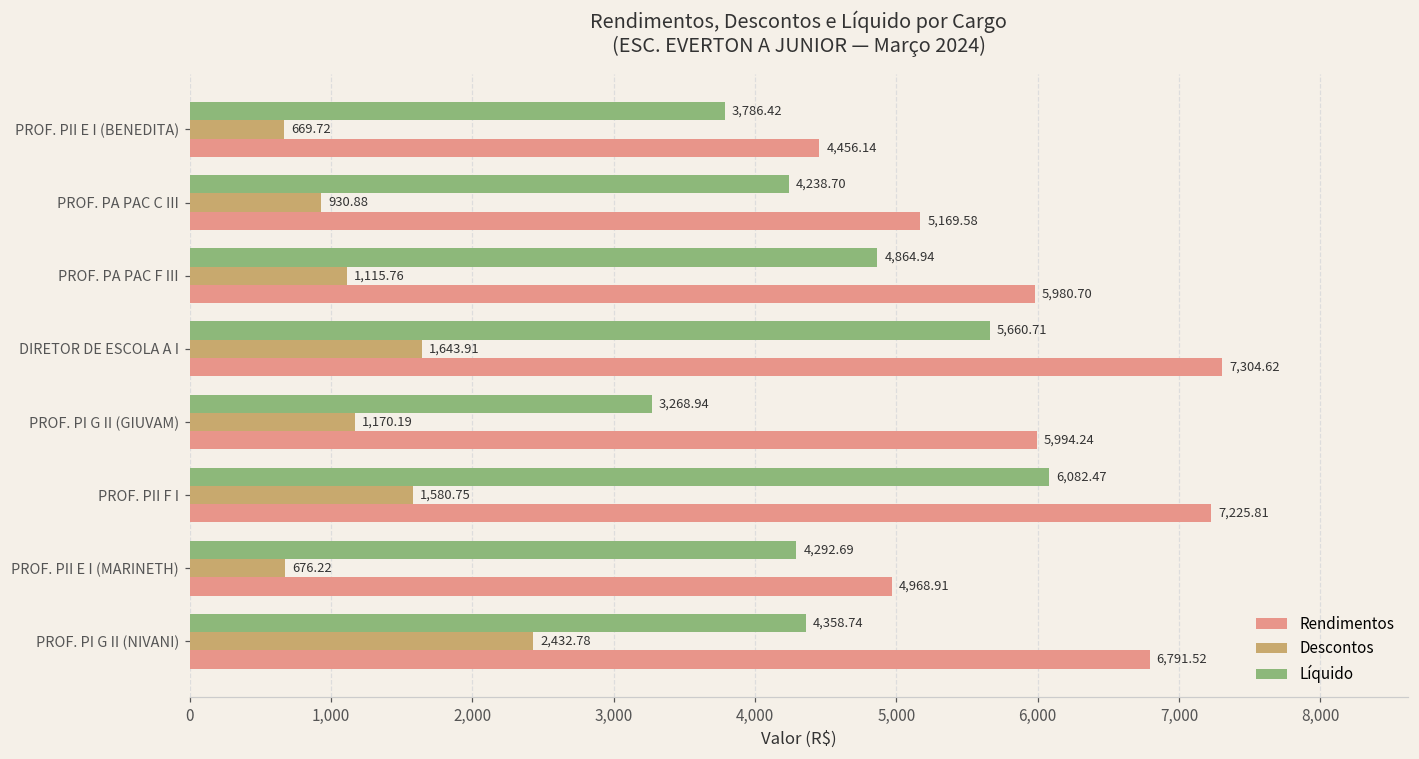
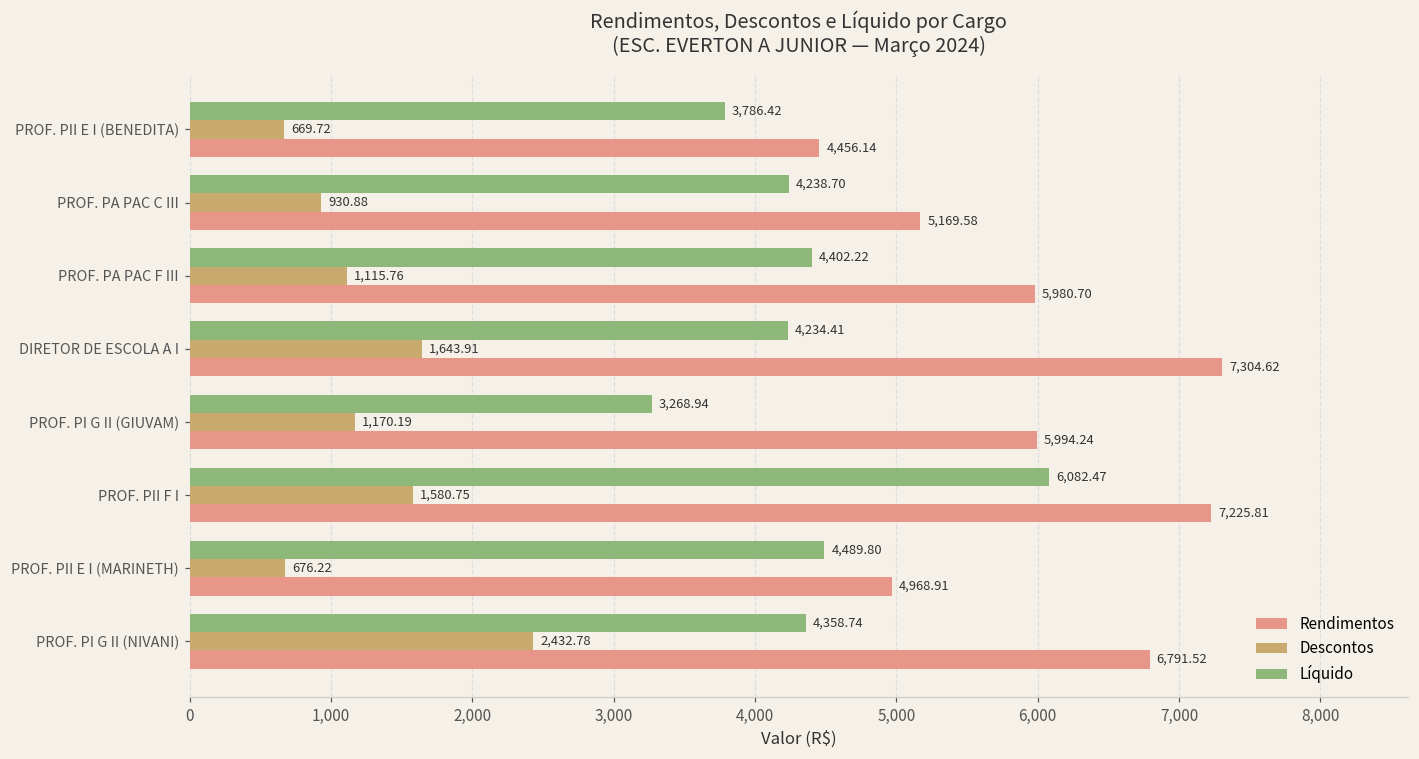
Líquido, PROF. PA PAC F III: 4,864.94 -> 4,402.22
Líquido, DIRETOR DE ESCOLA A I: 5,660.71 -> 4,234.41
Líquido, PROF. PII E I (MARINETH): 4,292.69 -> 4,489.80
